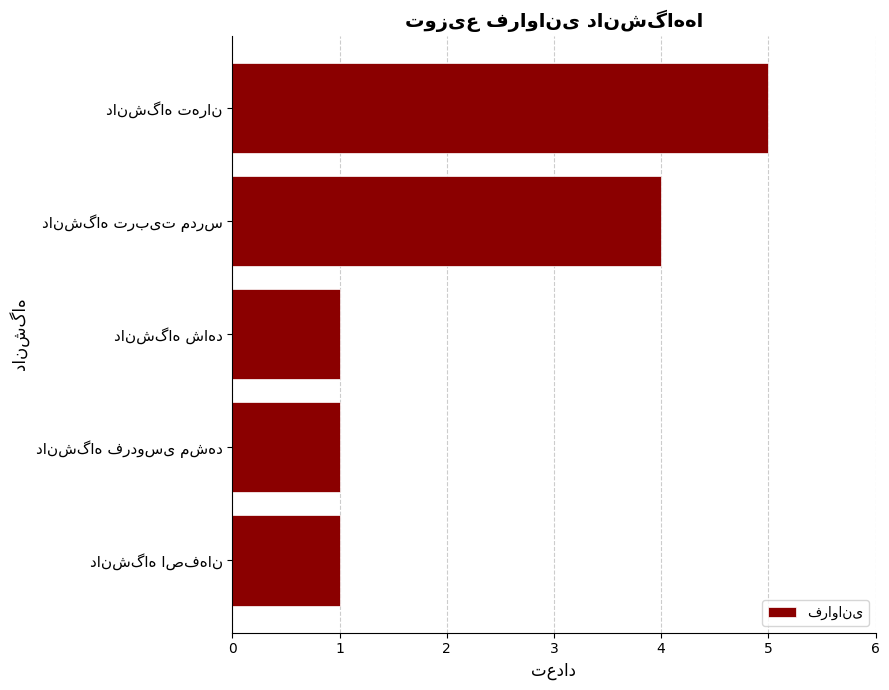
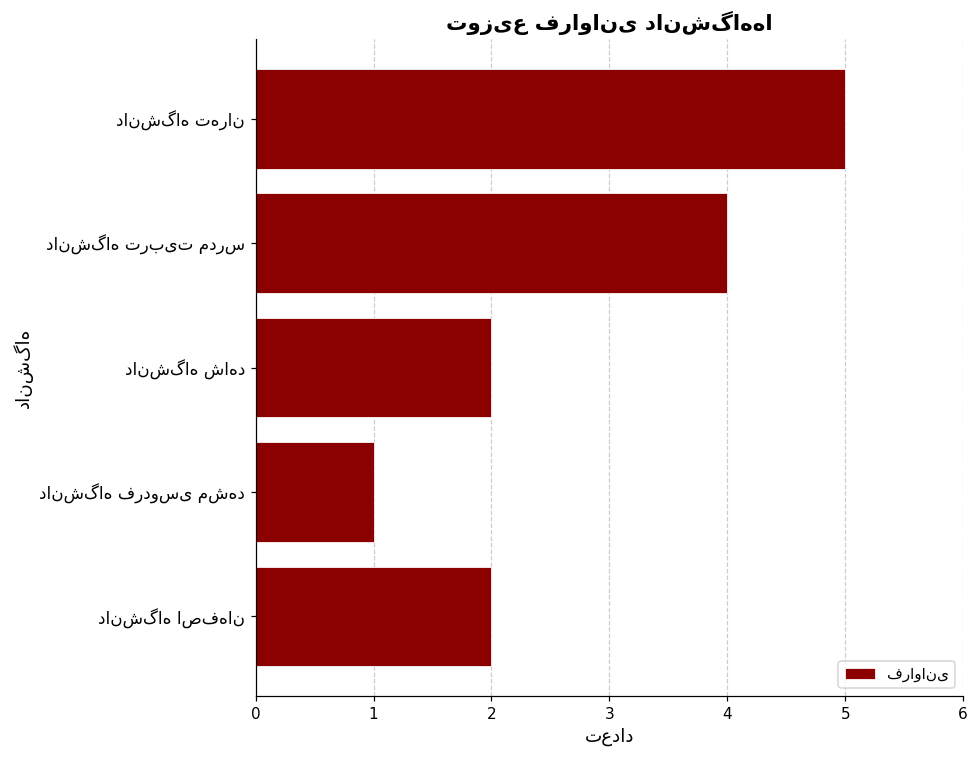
دانشگاه شاهد: 1 -> 2
دانشگاه اصفهان: 1 -> 2
